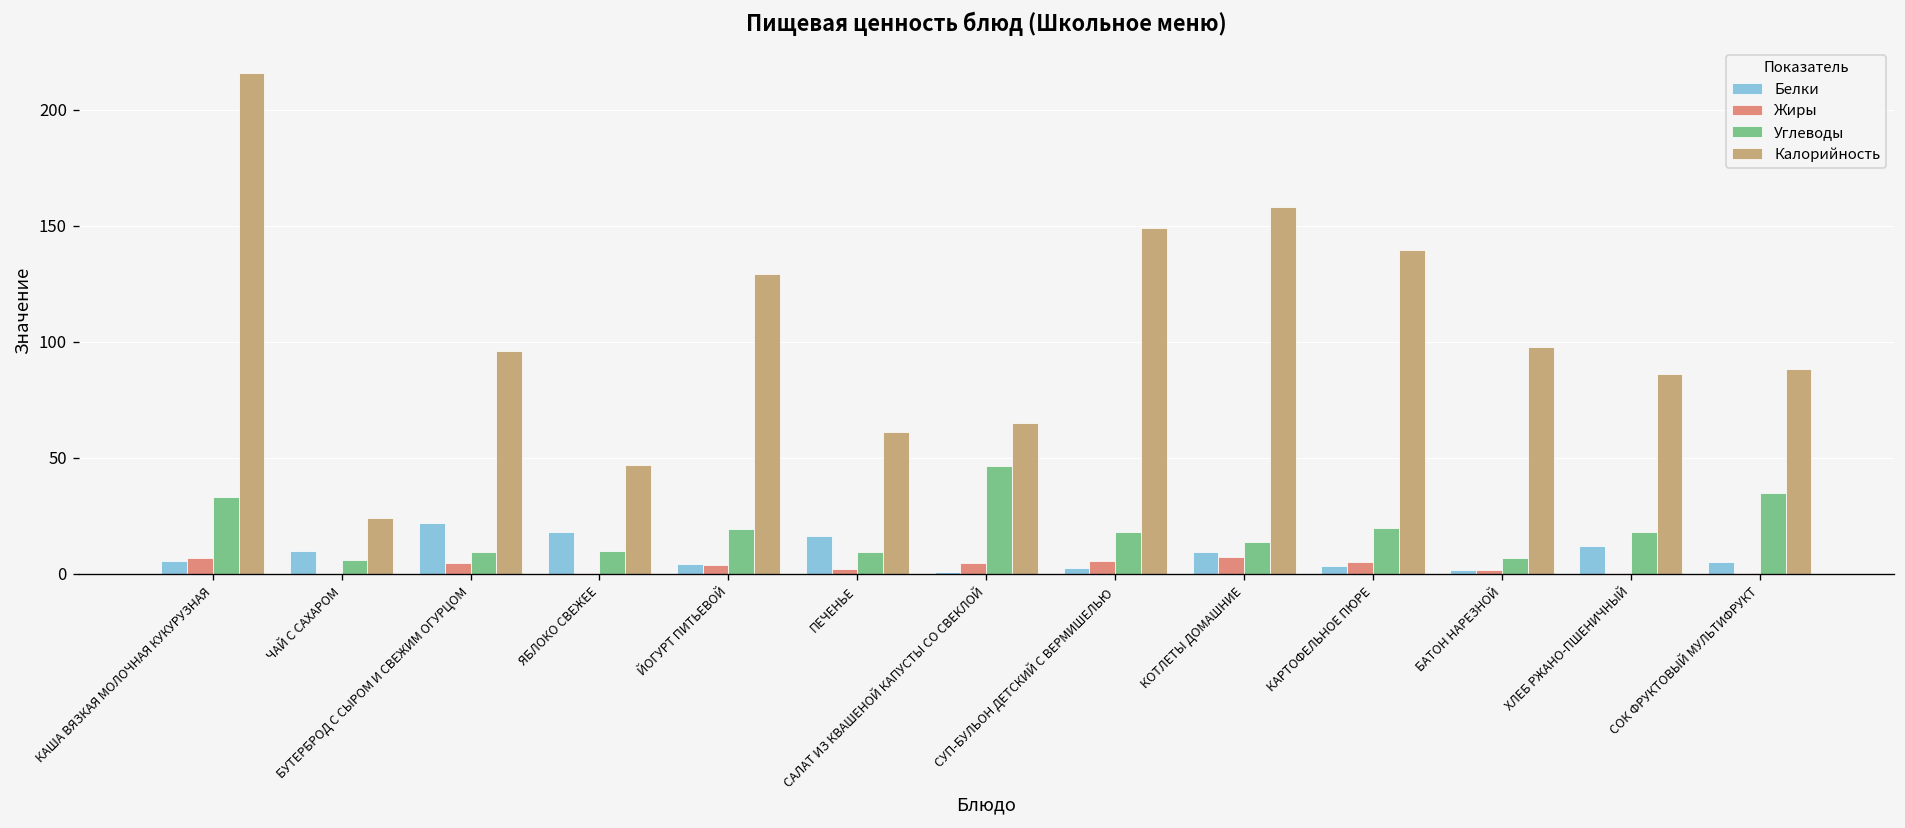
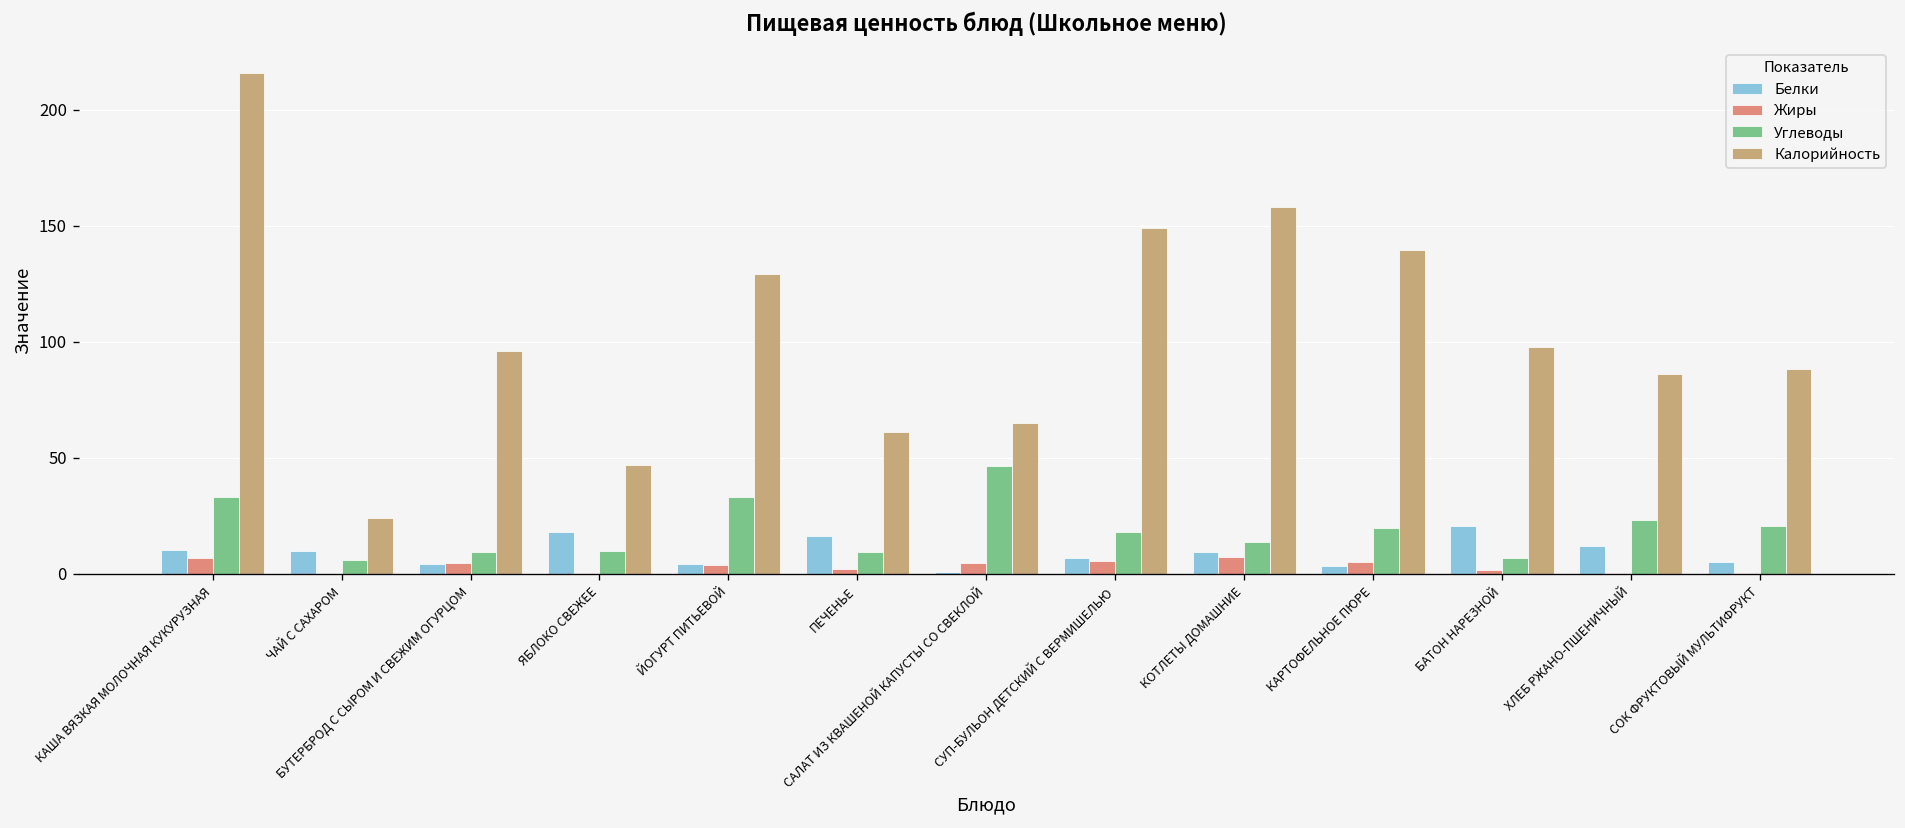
Белки, КАША ВЯЗКАЯ МОЛОЧНАЯ КУКУРУЗНАЯ: 5 -> 10
Белки, БУТЕРБРОД С СЫРОМ И СВЕЖИМ ОГУРЦОМ: 22 -> 4
Углеводы, ЙОГУРТ ПИТЬЕВОЙ: 20 -> 33
Белки, СУП-БУЛЬОН ДЕТСКИЙ С ВЕРМИШЕЛЬЮ: 3 -> 7
Белки, БАТОН НАРЕЗНОЙ: 2 -> 21
Углеводы, ХЛЕБ РЖАНО-ПШЕНИЧНЫЙ: 18 -> 23
Углеводы, СОК ФРУКТОВЫЙ МУЛЬТИФРУКТ: 35 -> 21
